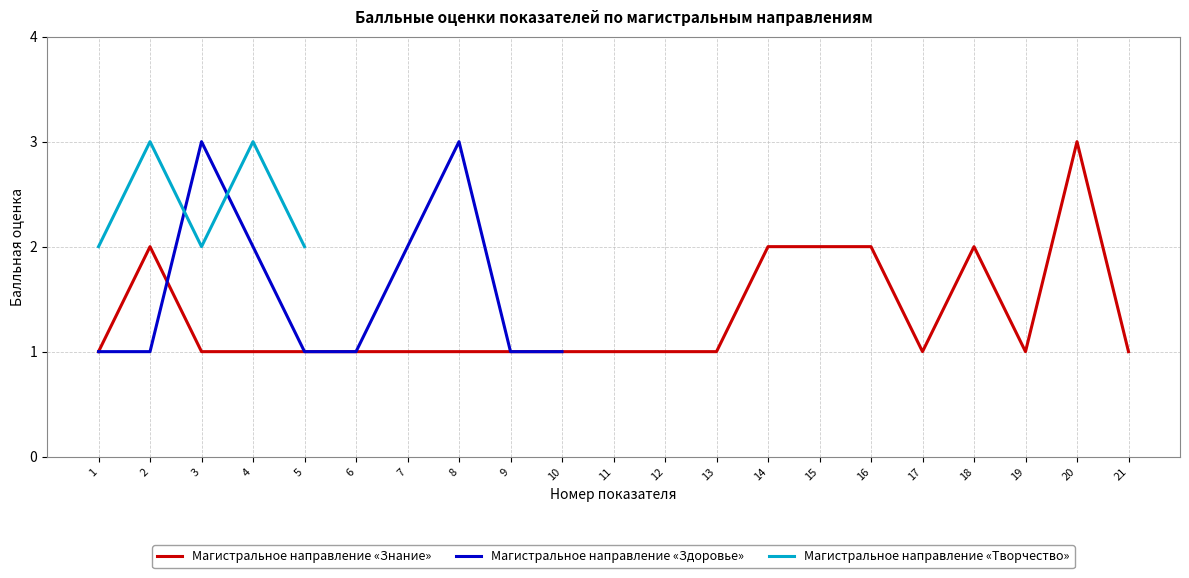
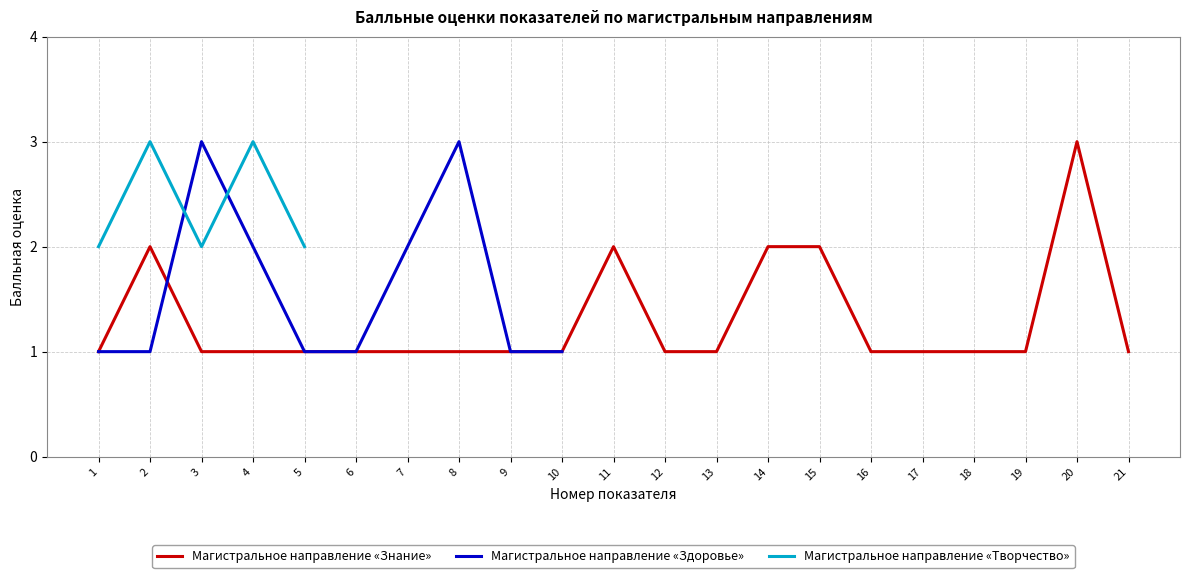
Магистральное направление «Знание», 11: 1 -> 2
Магистральное направление «Знание», 16: 2 -> 1
Магистральное направление «Знание», 18: 2 -> 1
